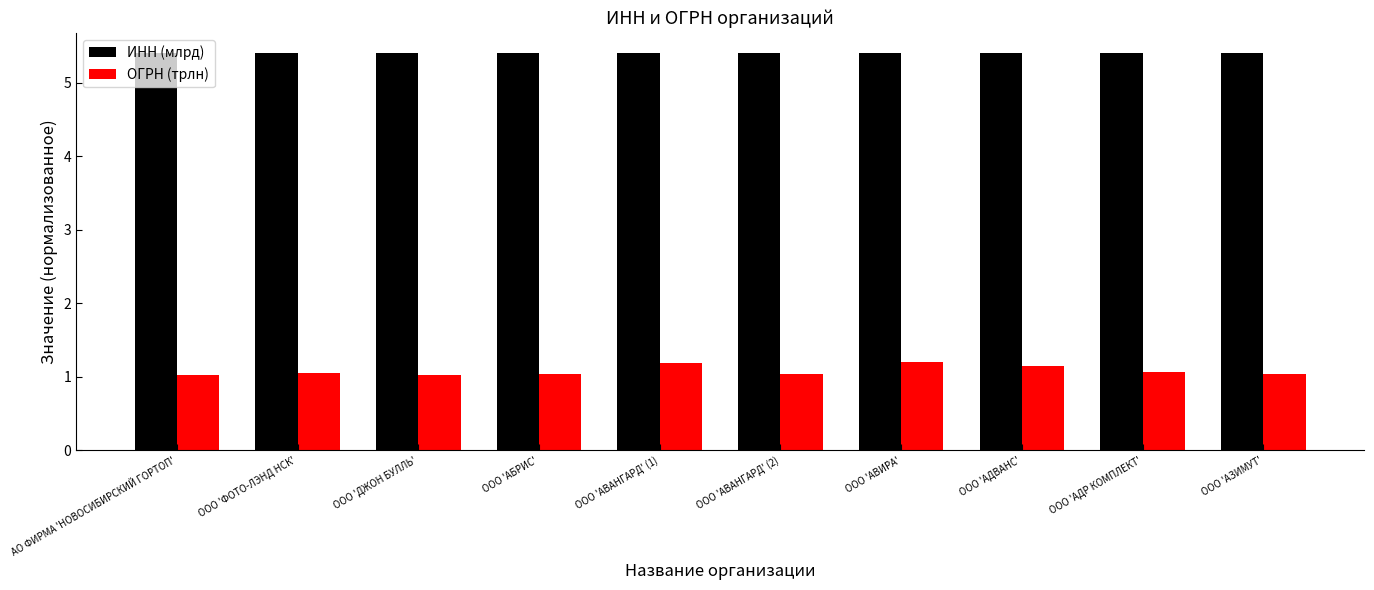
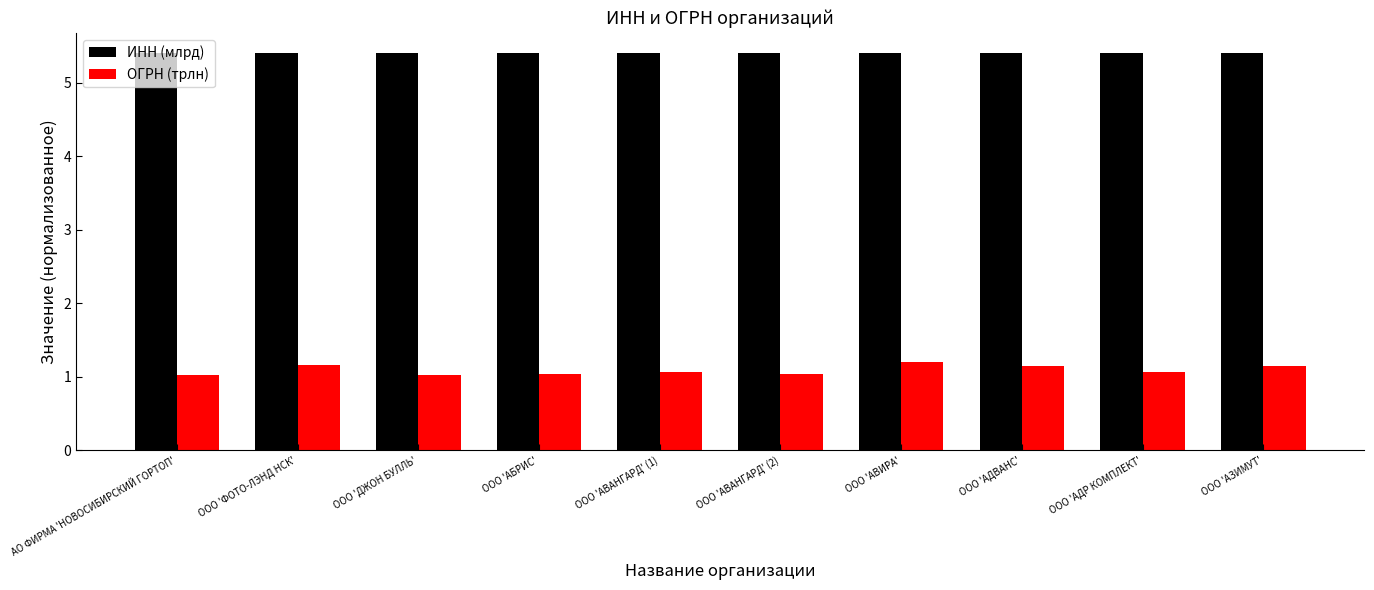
ОГРН (трлн), ООО 'ФОТО-ЛЭНД НСК': 1.1 -> 1.2
ОГРН (трлн), ООО 'АВАНГАРД' (1): 1.2 -> 1.1
ОГРН (трлн), ООО 'АЗИМУТ': 1.0 -> 1.2
